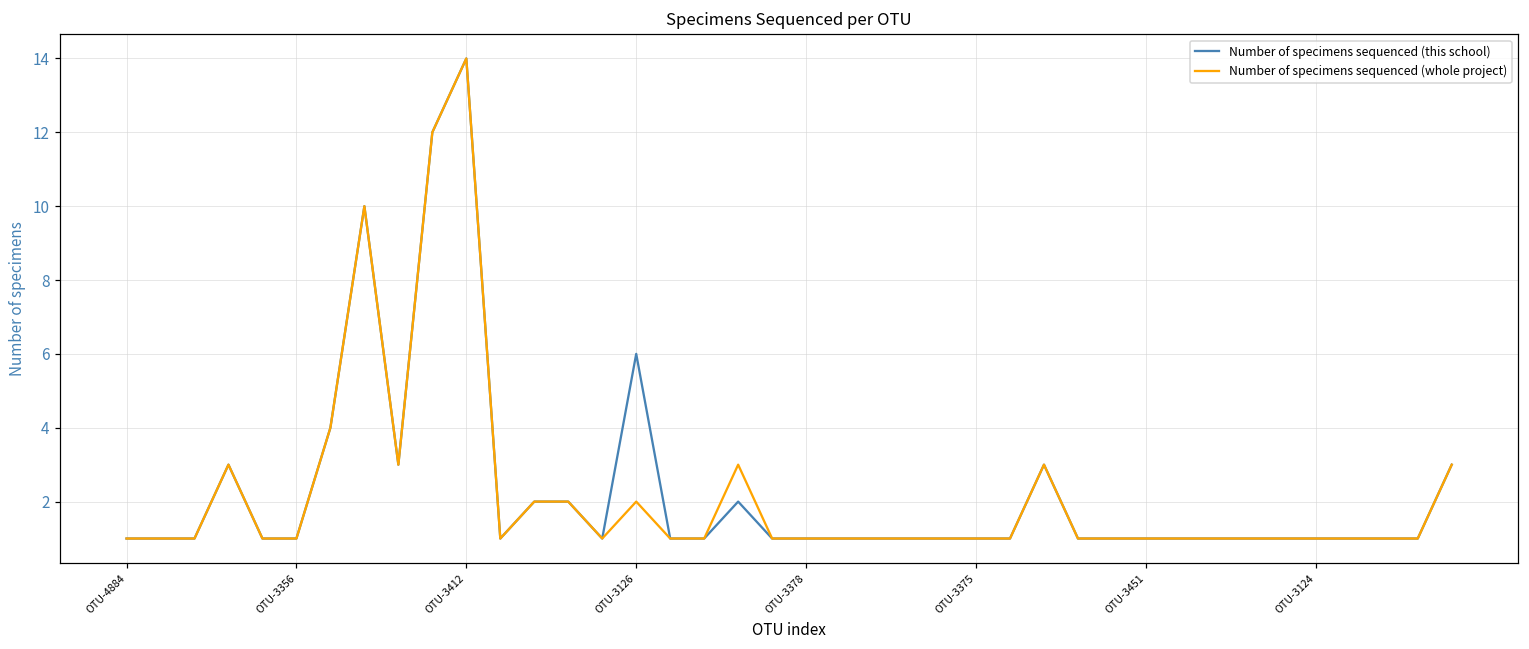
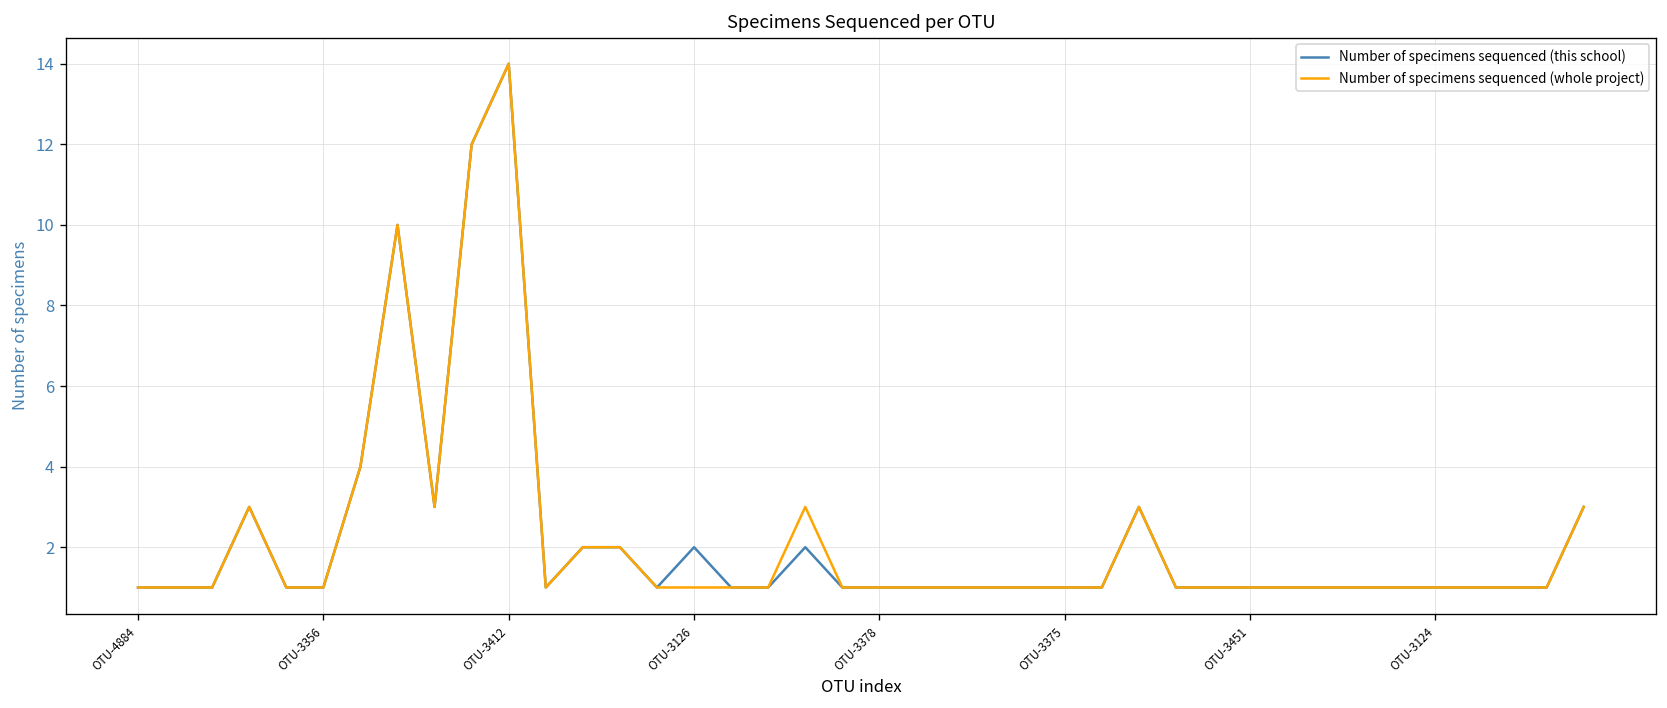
Number of specimens sequenced (this school), OTU-3126: 6 -> 2
Number of specimens sequenced (whole project), OTU-3126: 2 -> 1
